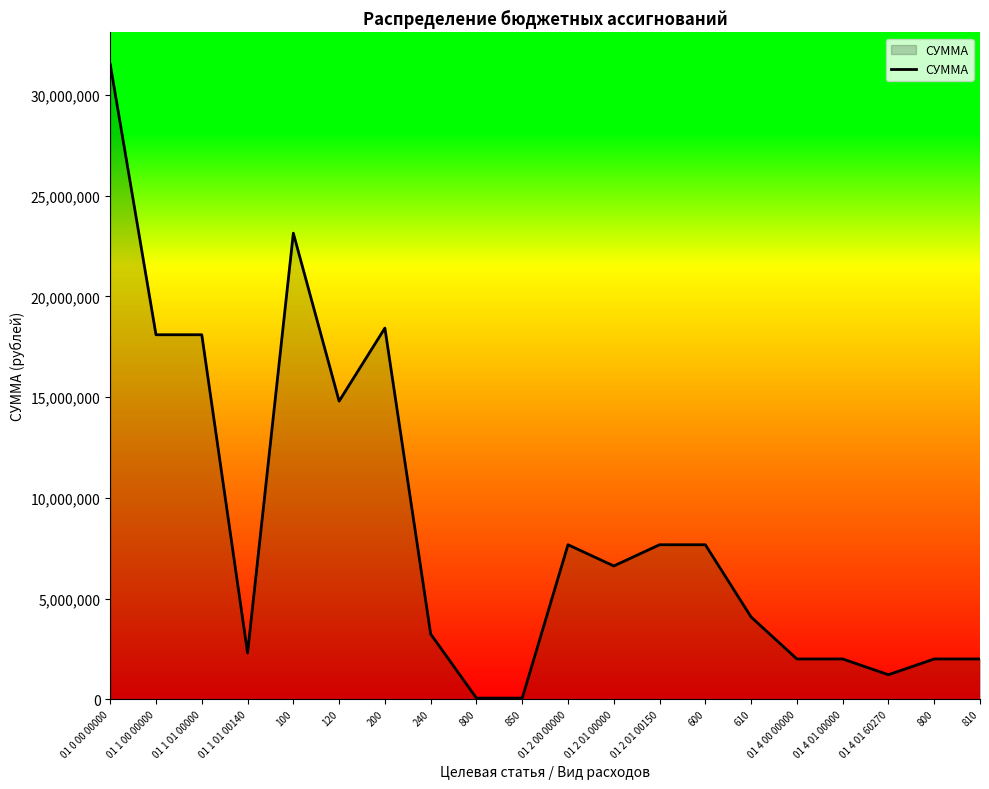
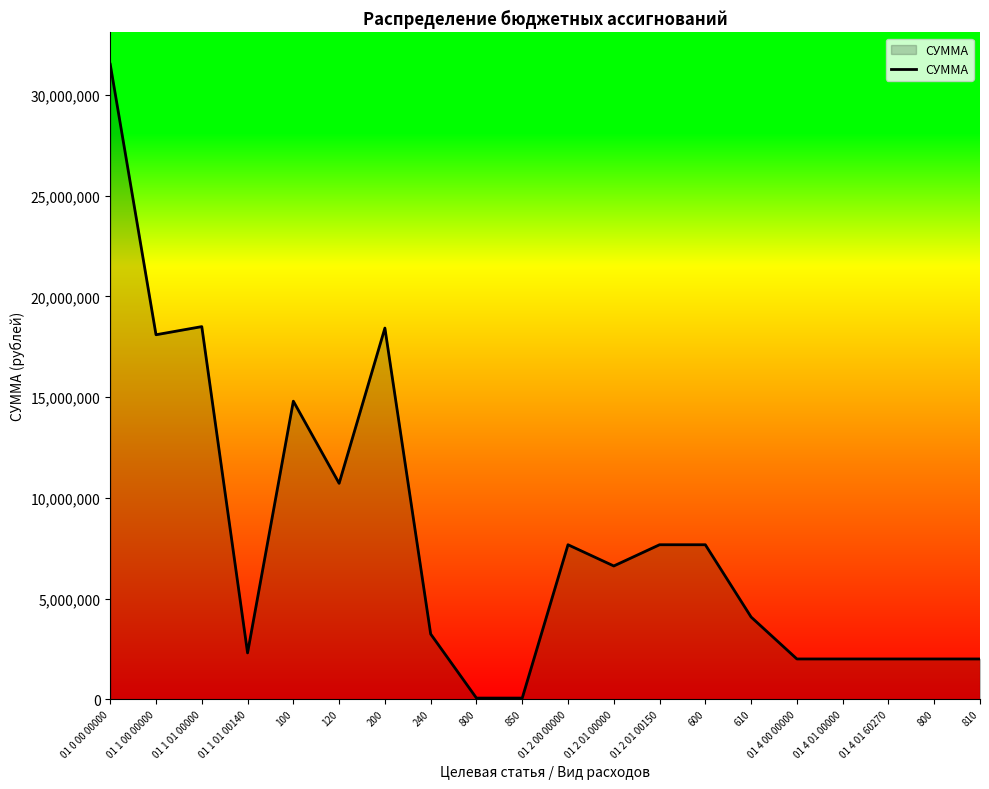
01 1 01 00000: 18,100,000 -> 18,500,000
100: 23,100,000 -> 14,800,000
120: 14,800,000 -> 10,700,000
01 4 01 60270: 1,200,000 -> 2,000,000
